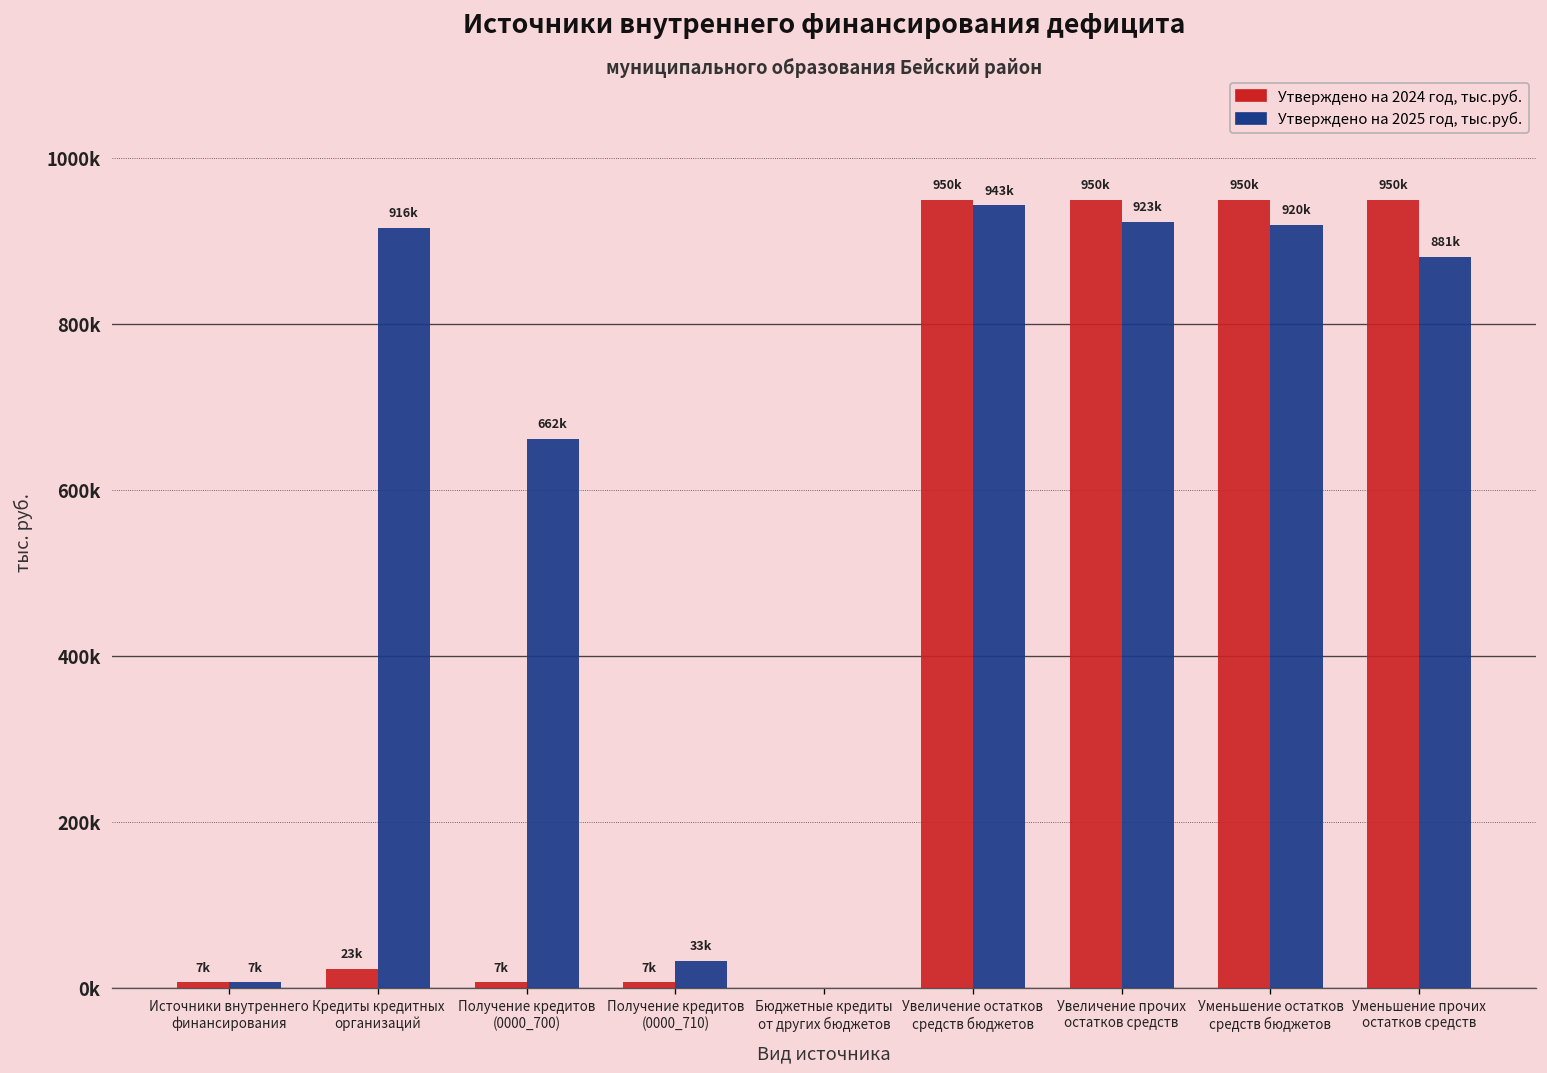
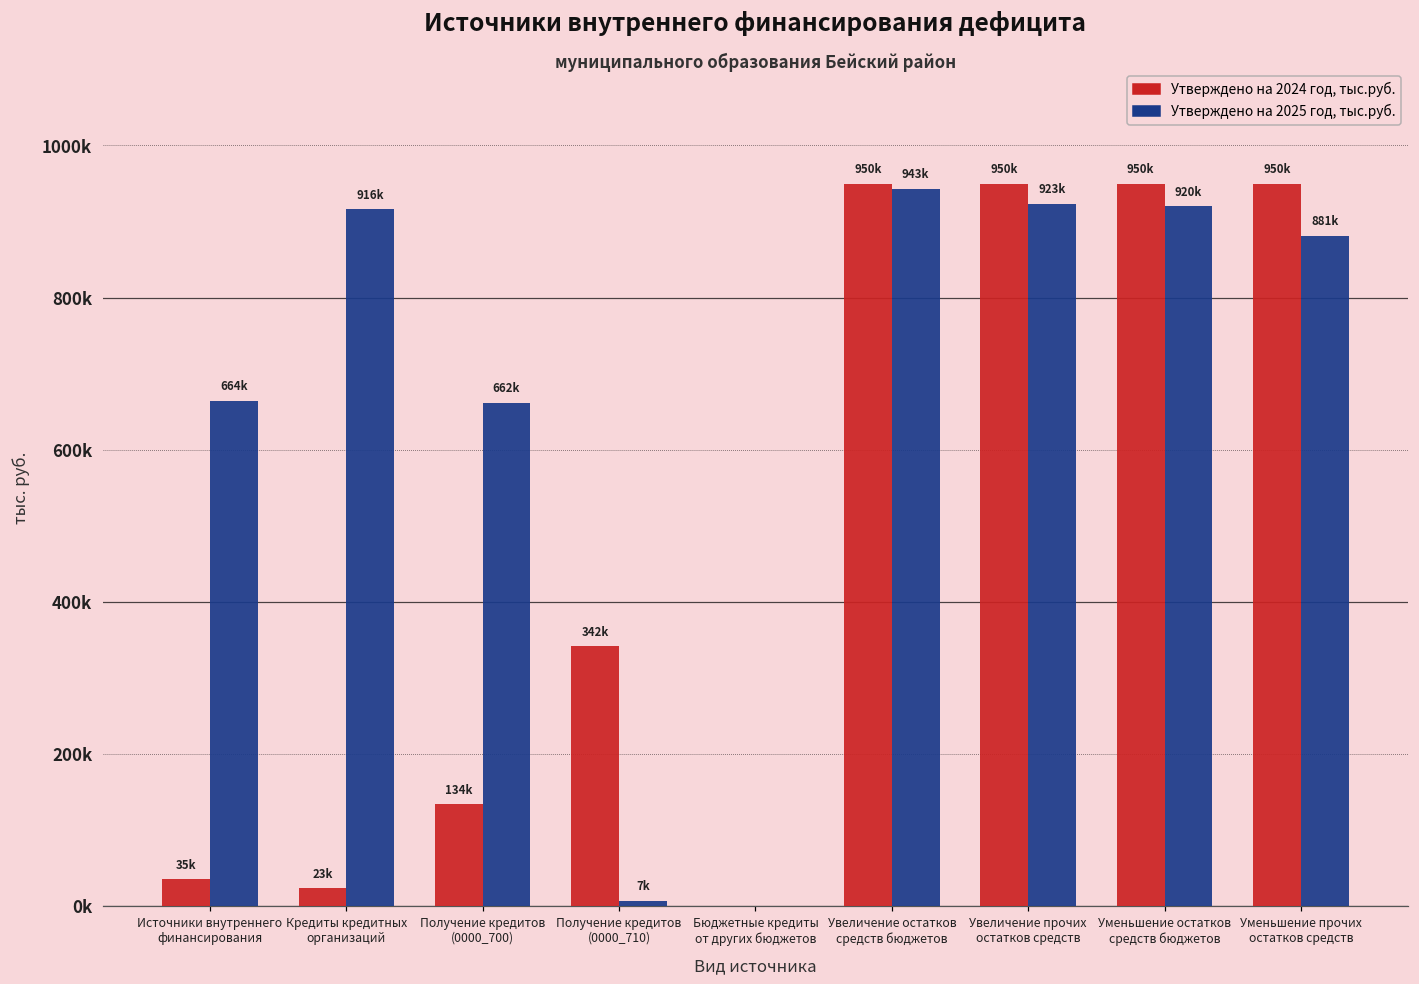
Утверждено на 2024 год, тыс.руб., Источники внутреннего финансирования: 7k -> 35k
Утверждено на 2025 год, тыс.руб., Источники внутреннего финансирования: 7k -> 664k
Утверждено на 2024 год, тыс.руб., Получение кредитов (0000_700): 7k -> 134k
Утверждено на 2024 год, тыс.руб., Получение кредитов (0000_710): 7k -> 342k
Утверждено на 2025 год, тыс.руб., Получение кредитов (0000_710): 33k -> 7k
